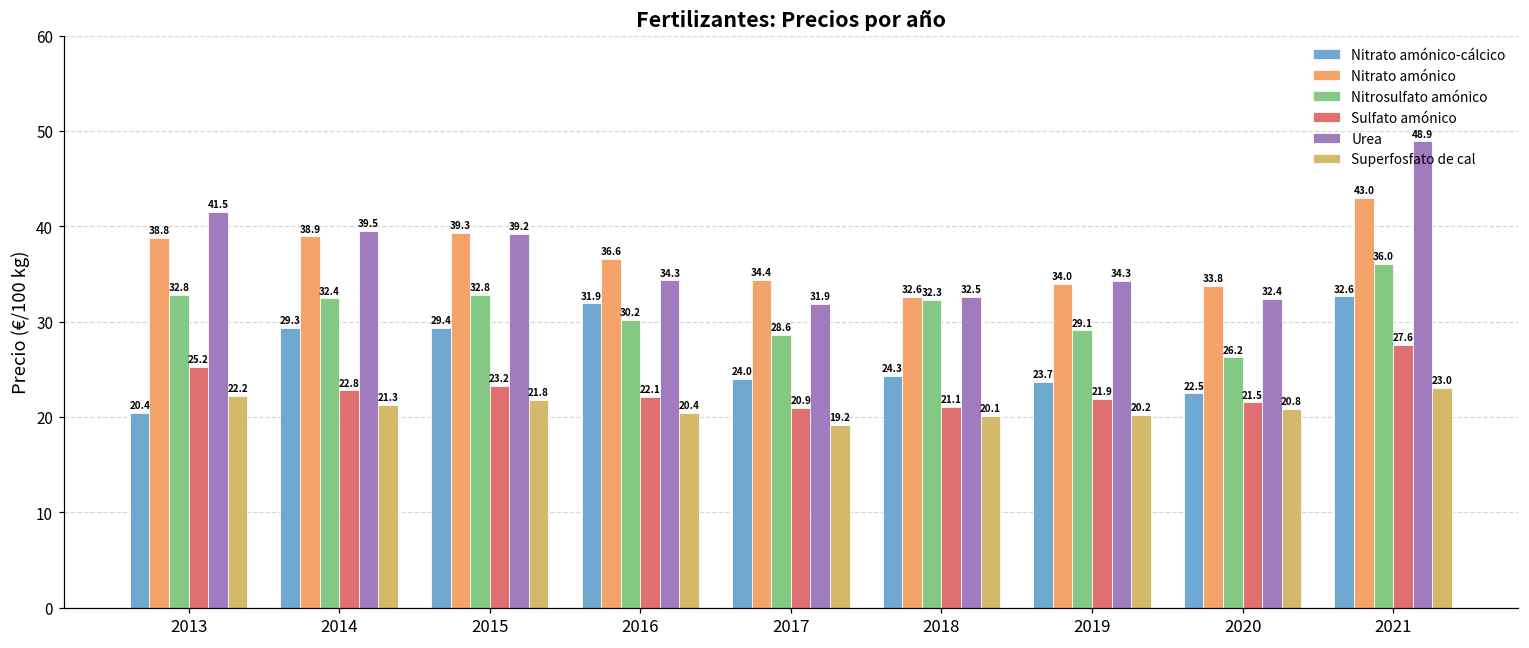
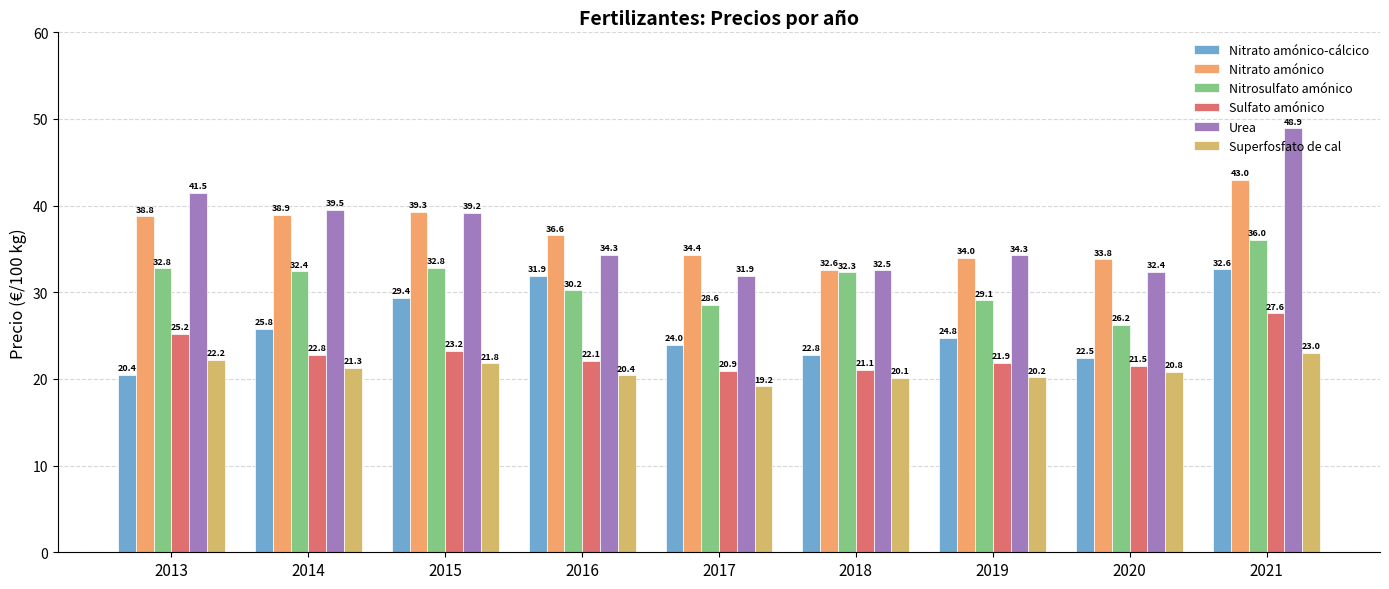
Nitrato amónico-cálcico, 2014: 29.3 -> 25.8
Nitrato amónico-cálcico, 2018: 24.3 -> 22.8
Nitrato amónico-cálcico, 2019: 23.7 -> 24.8
